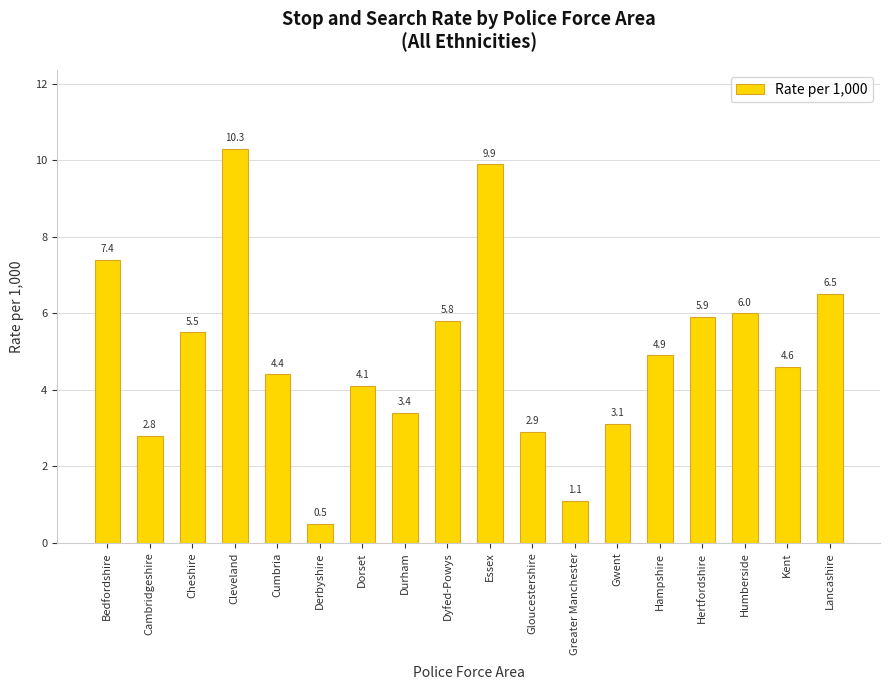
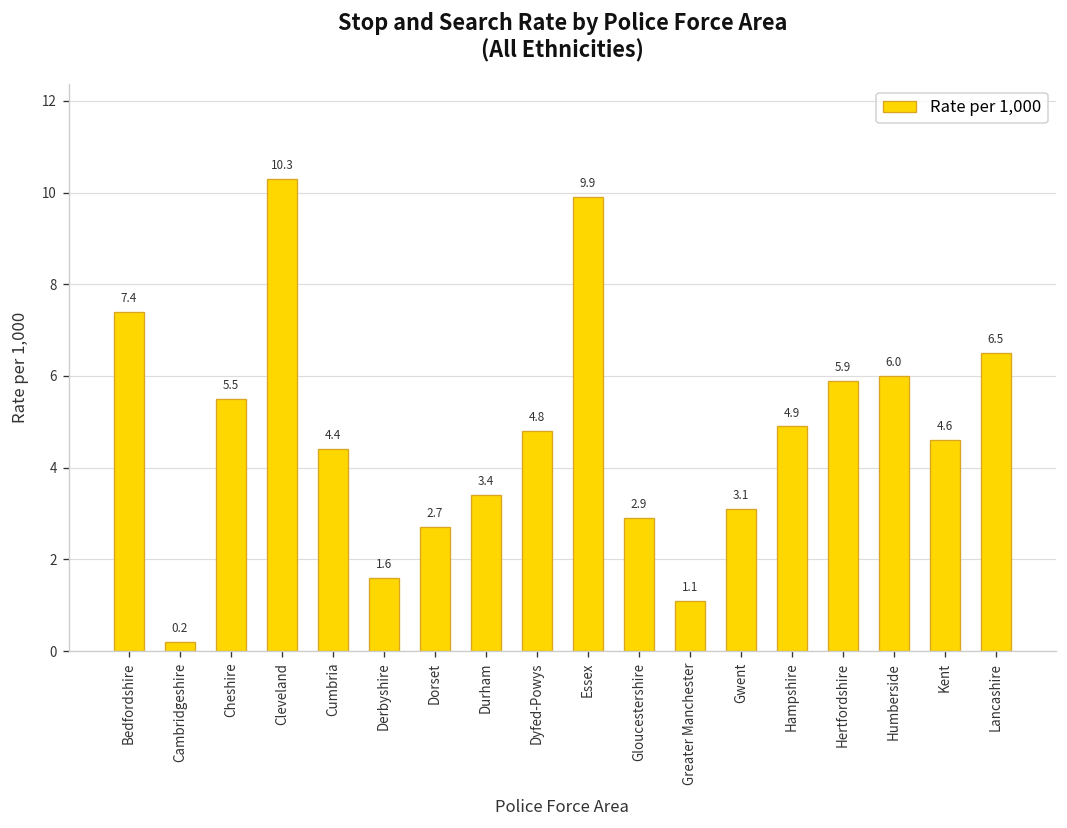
Cambridgeshire: 2.8 -> 0.2
Derbyshire: 0.5 -> 1.6
Dorset: 4.1 -> 2.7
Dyfed-Powys: 5.8 -> 4.8
